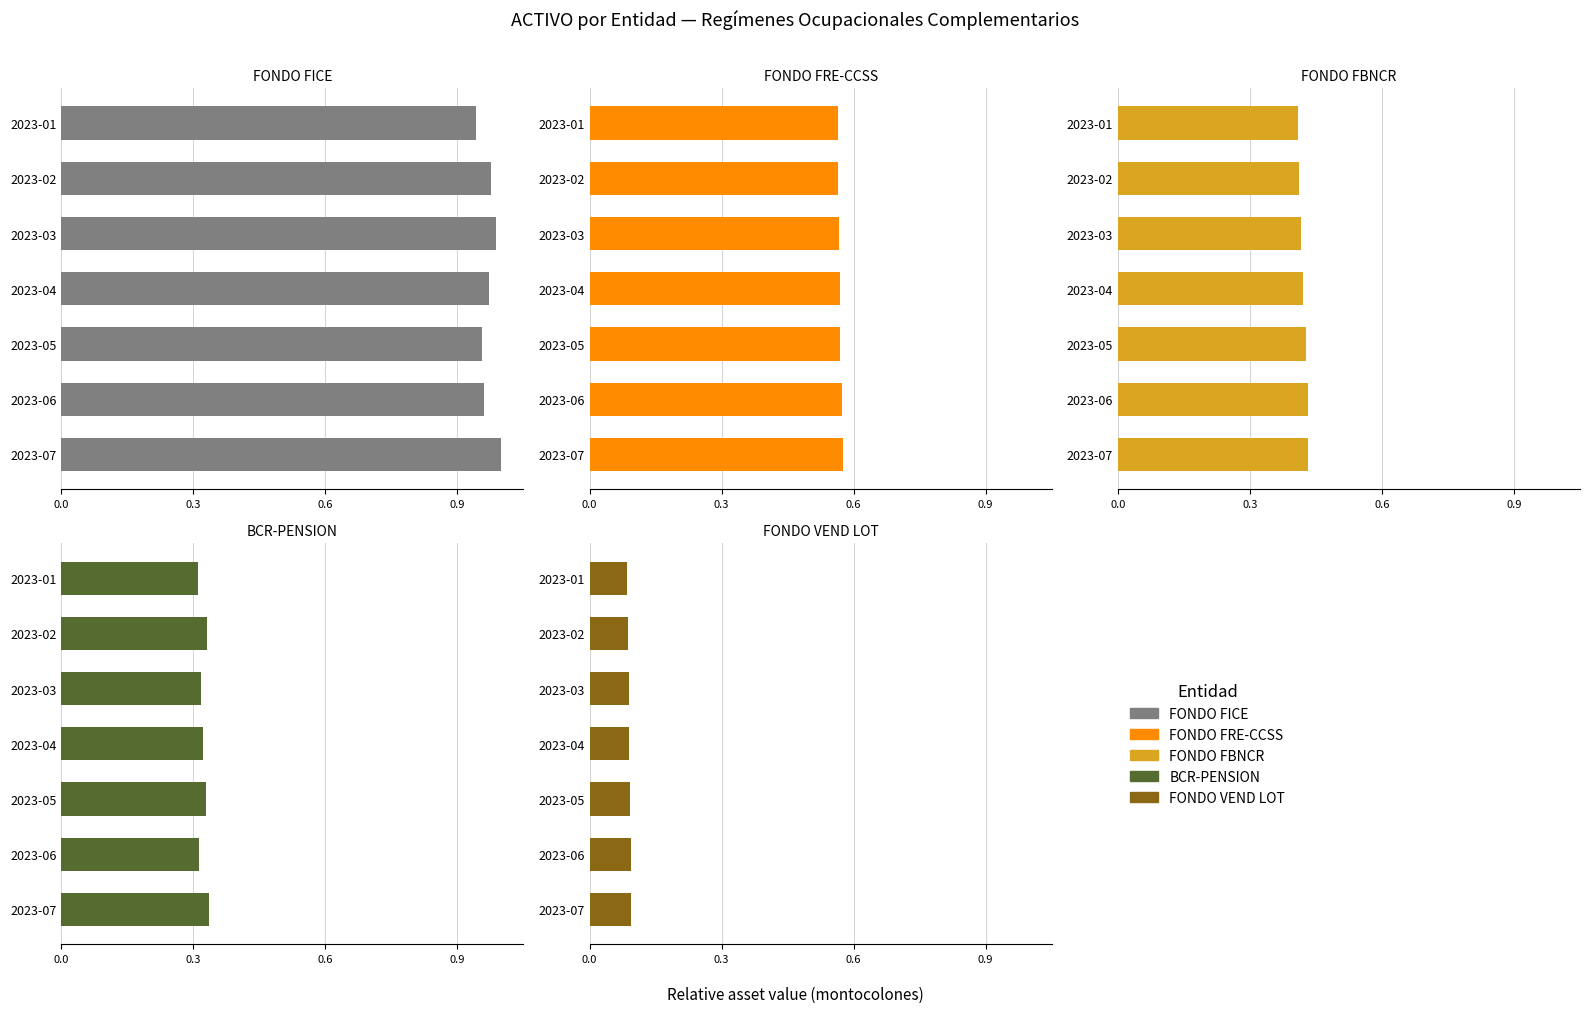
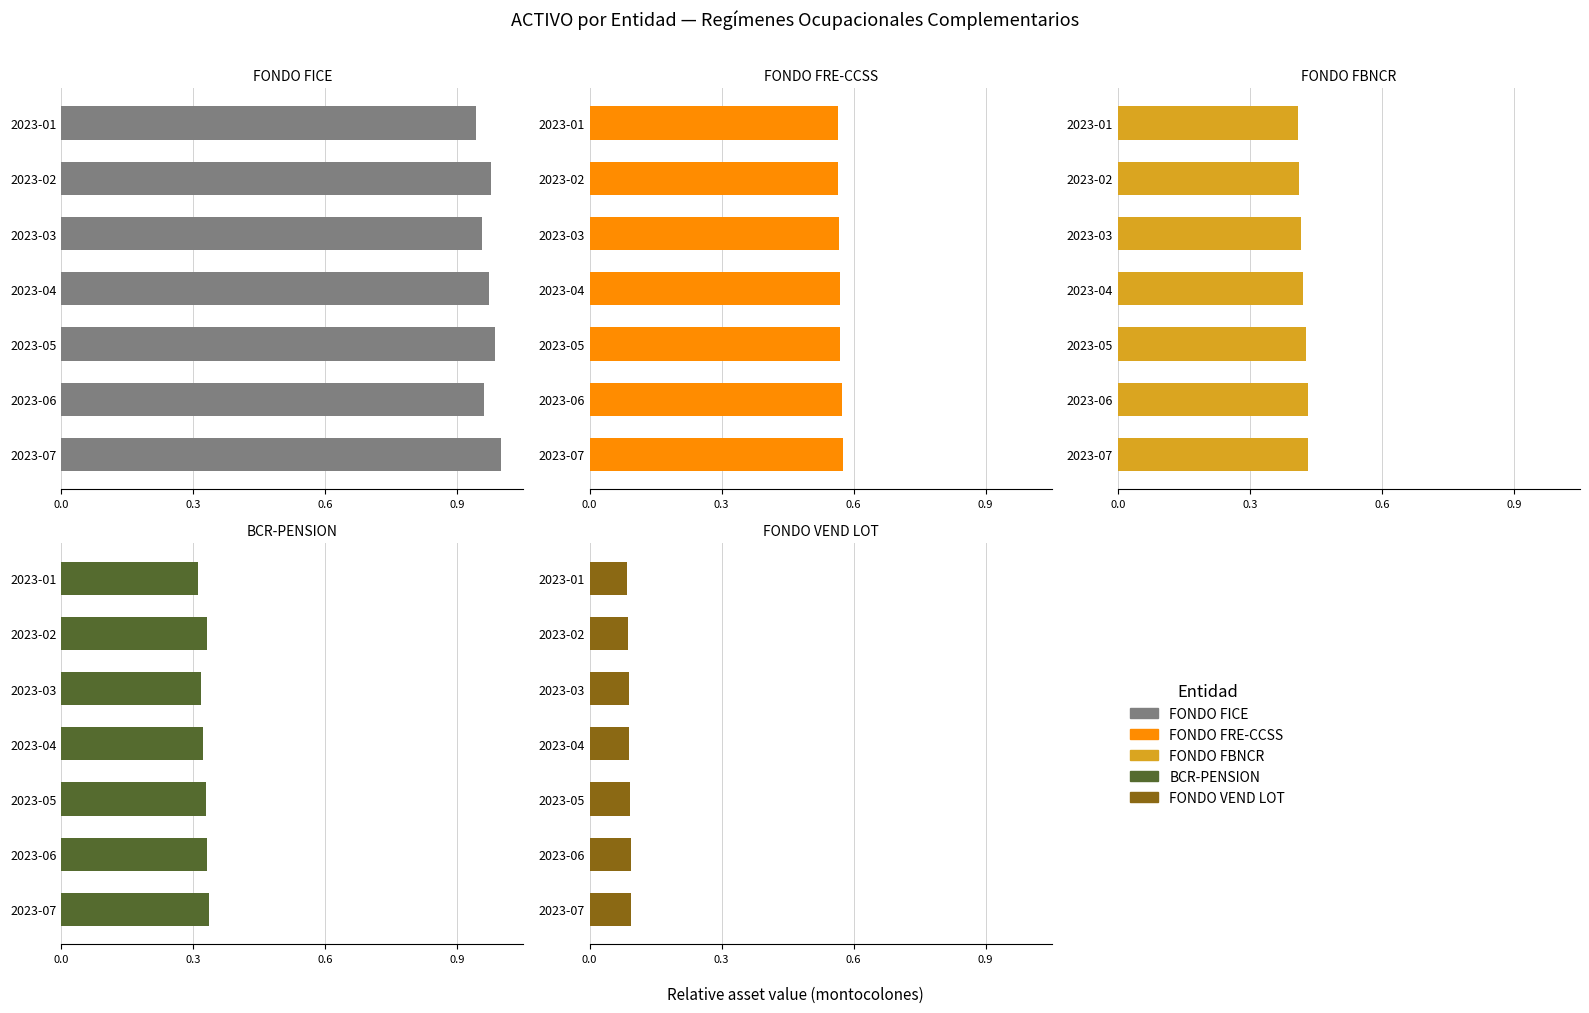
FONDO FICE, 2023-03: 0.99 -> 0.96
FONDO FICE, 2023-05: 0.96 -> 0.98
BCR-PENSION, 2023-06: 0.31 -> 0.33
